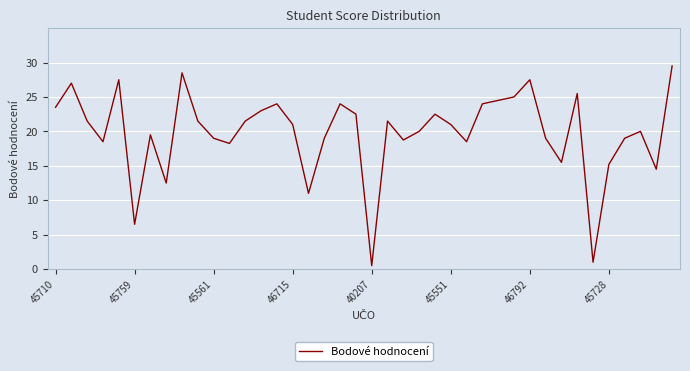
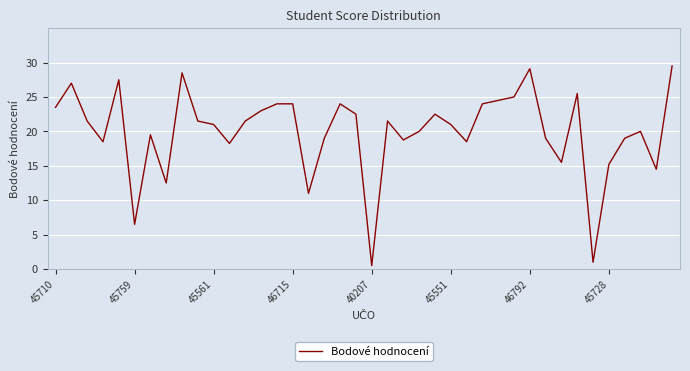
45561: 19 -> 21
46715: 21 -> 24
46792: 28 -> 29
